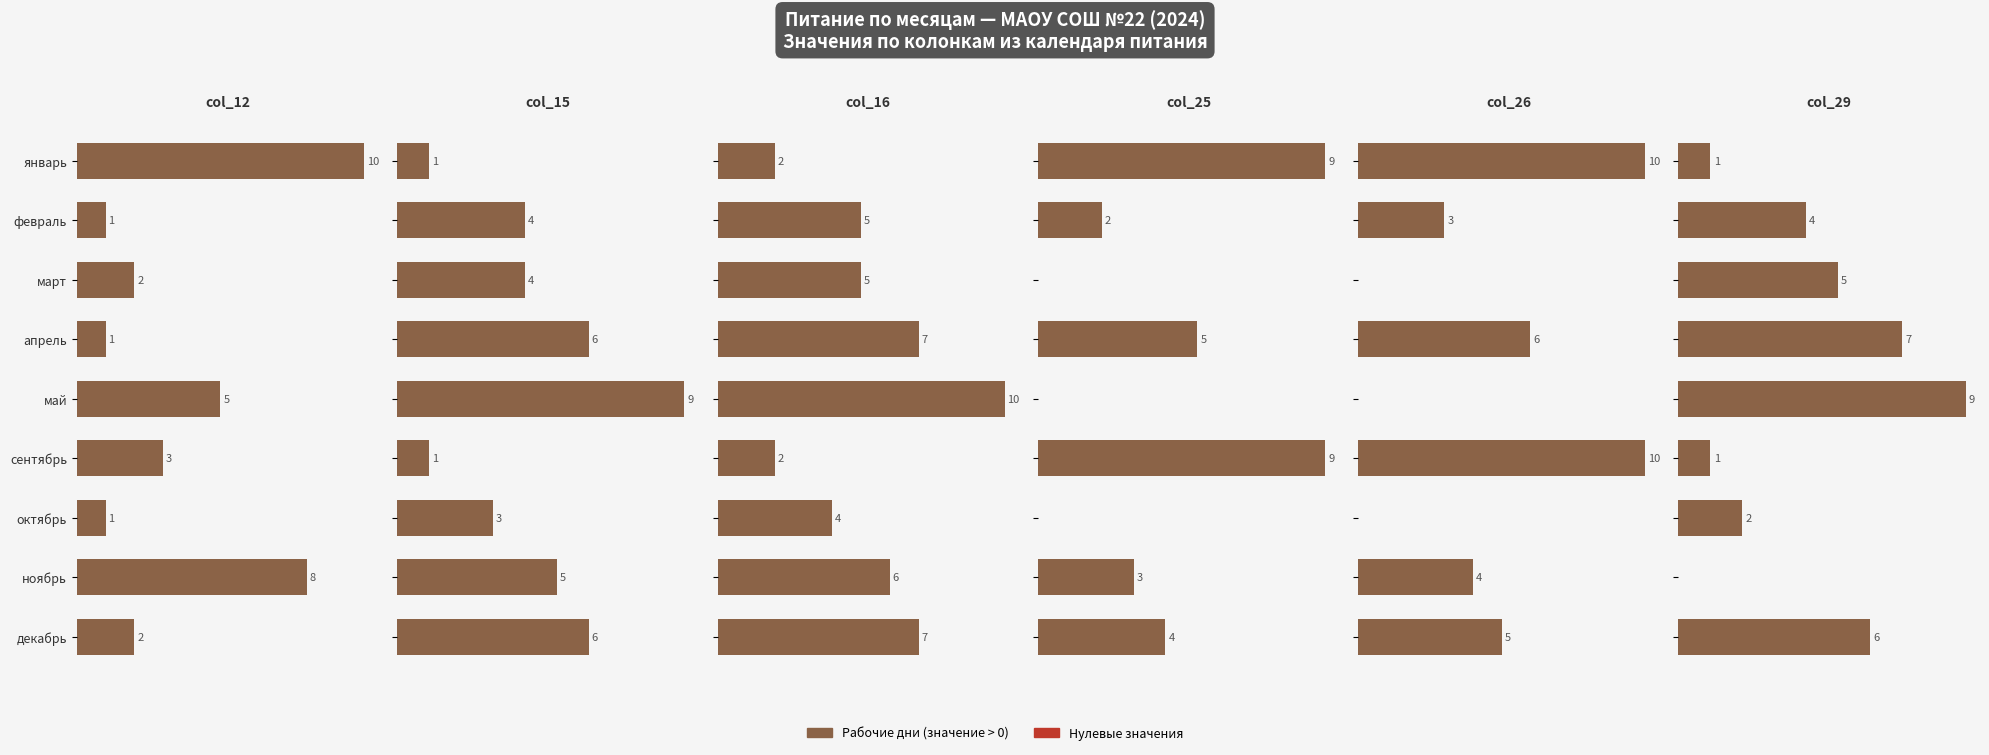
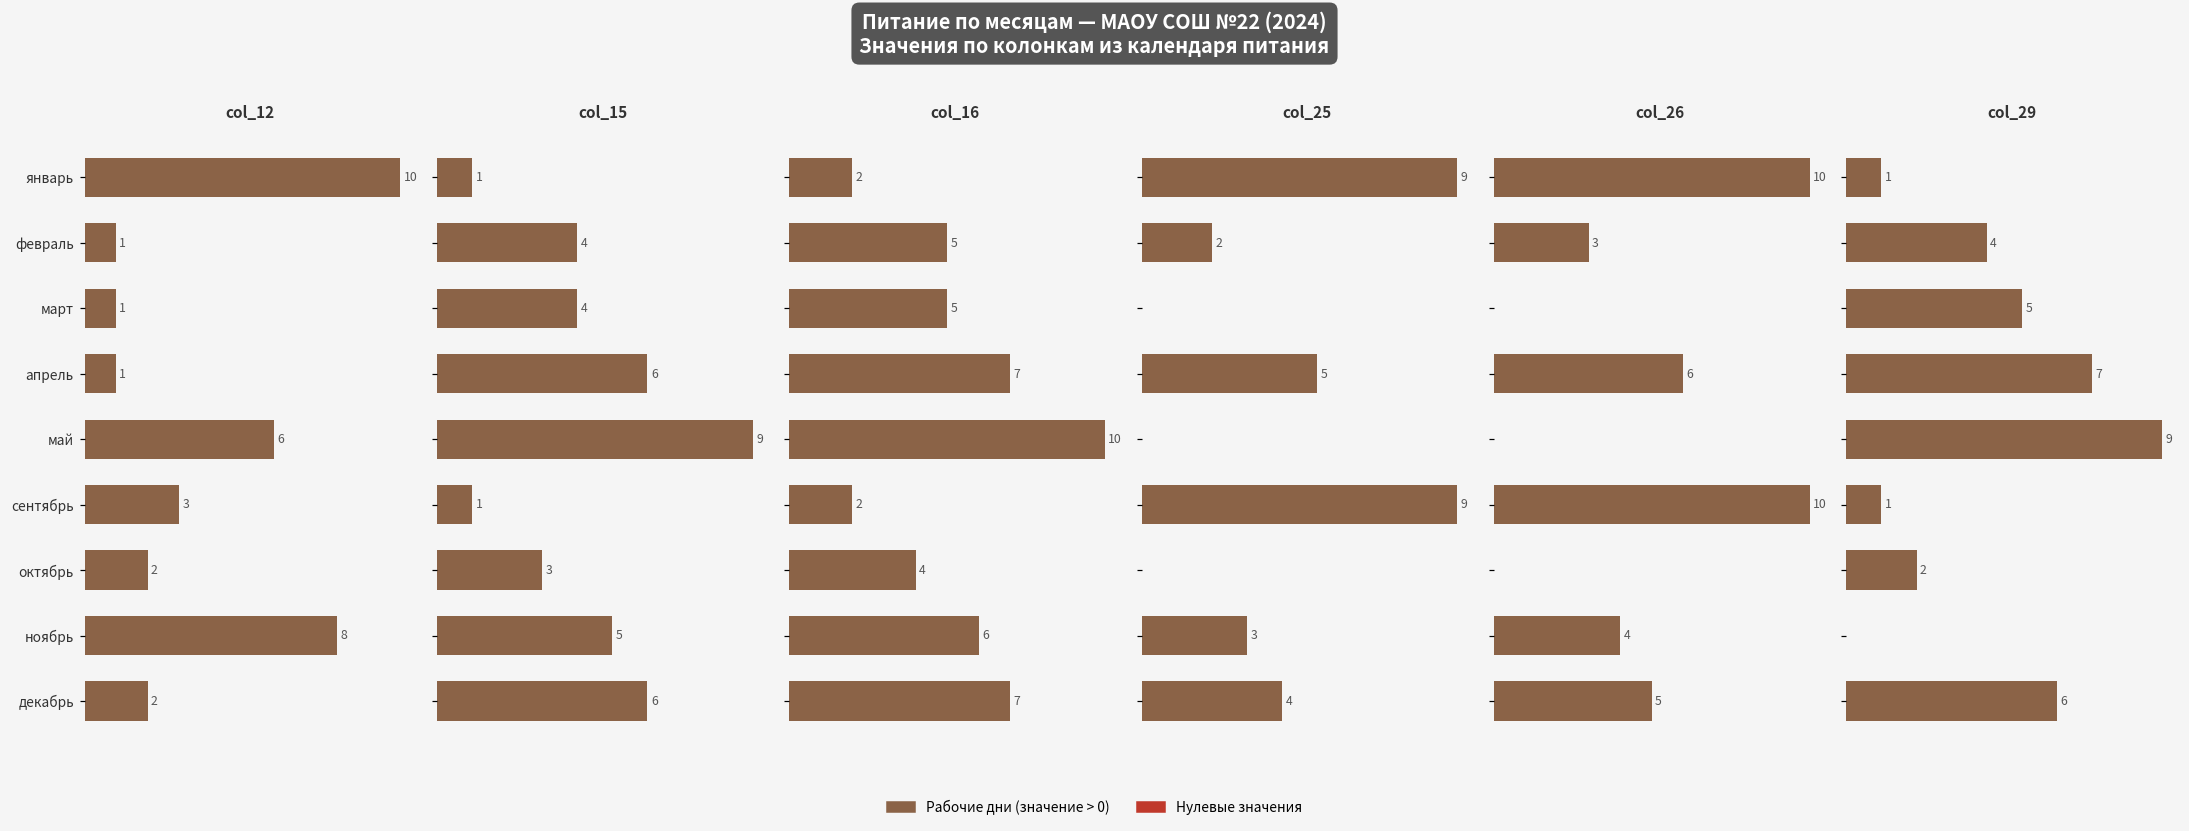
col_12, март: 2 -> 1
col_12, май: 5 -> 6
col_12, октябрь: 1 -> 2
